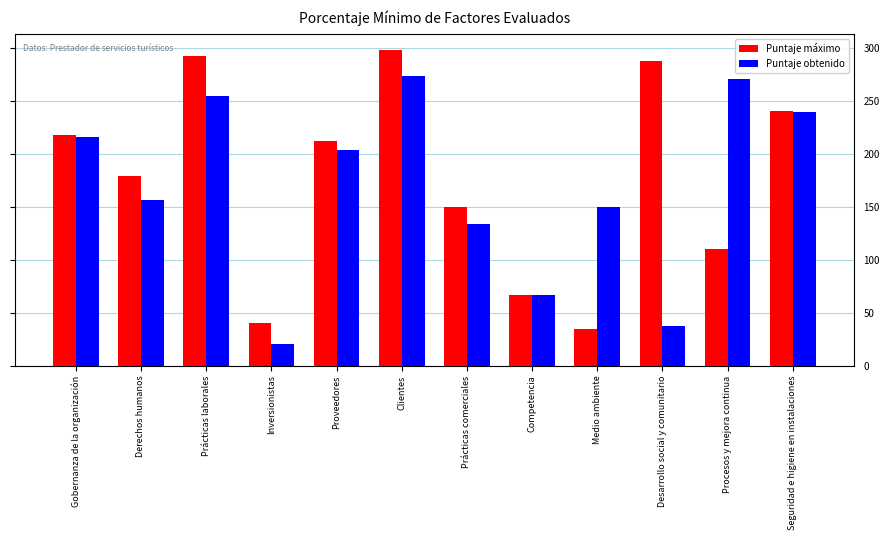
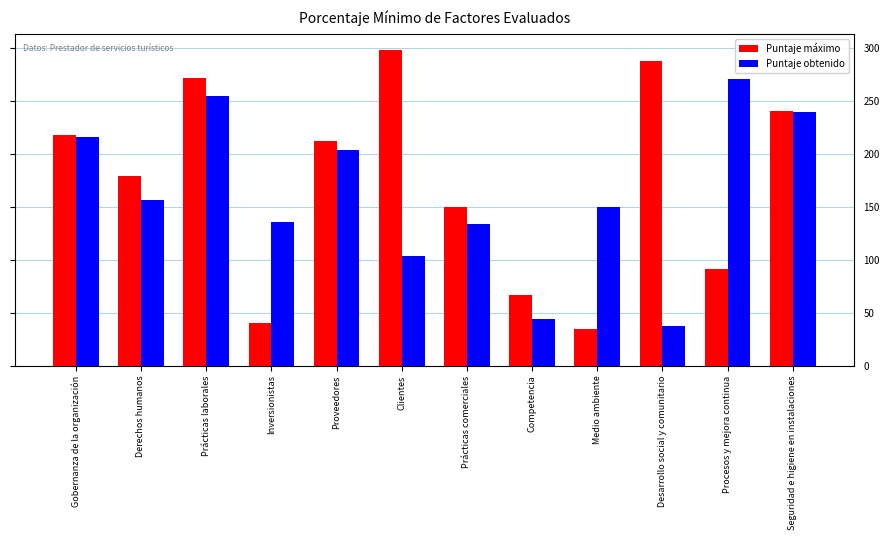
Puntaje máximo, Prácticas laborales: 292 -> 272
Puntaje obtenido, Inversionistas: 20 -> 136
Puntaje obtenido, Clientes: 274 -> 103
Puntaje obtenido, Competencia: 67 -> 44
Puntaje máximo, Procesos y mejora continua: 110 -> 91
